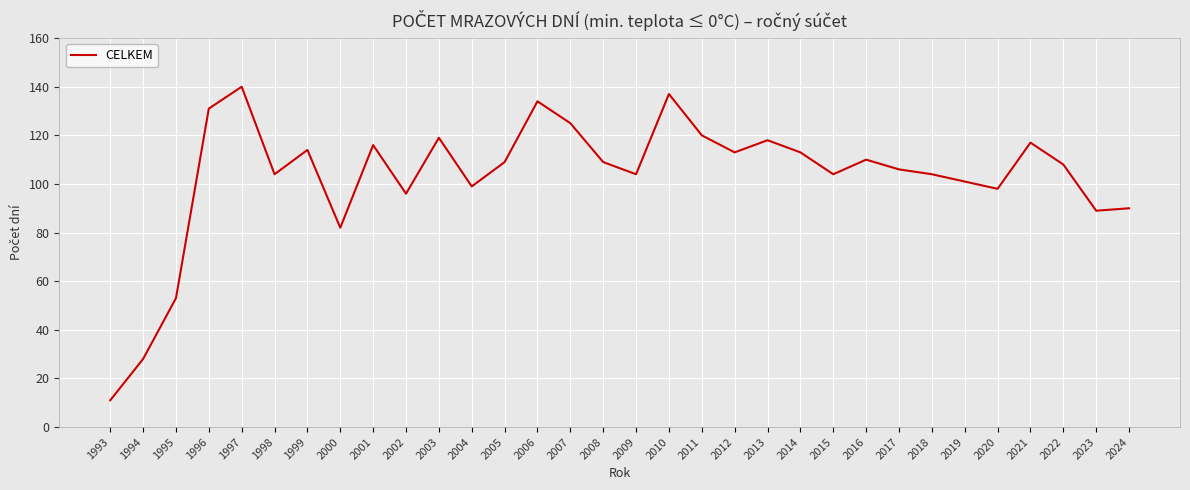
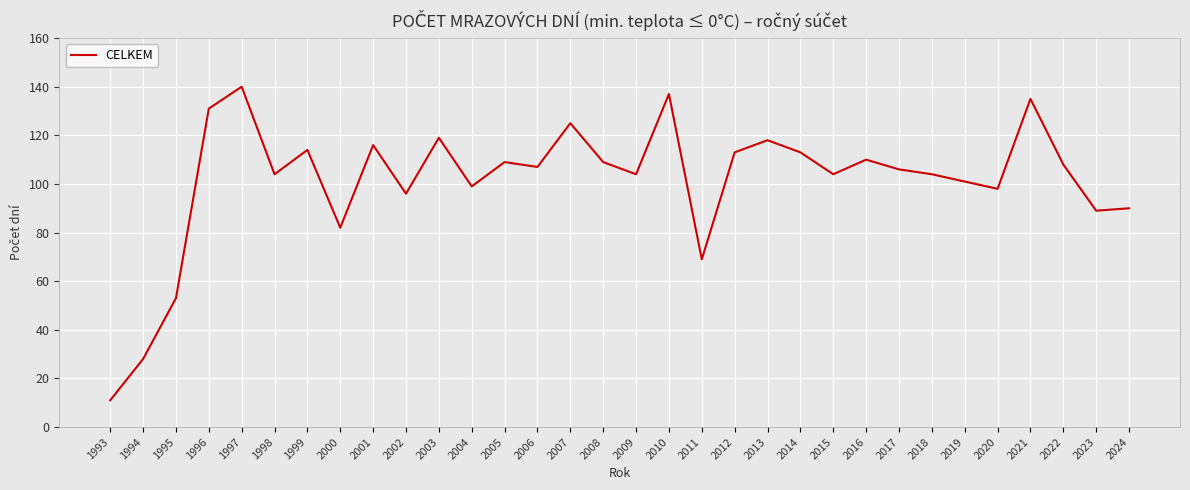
2006: 134 -> 107
2011: 120 -> 69
2021: 117 -> 135
